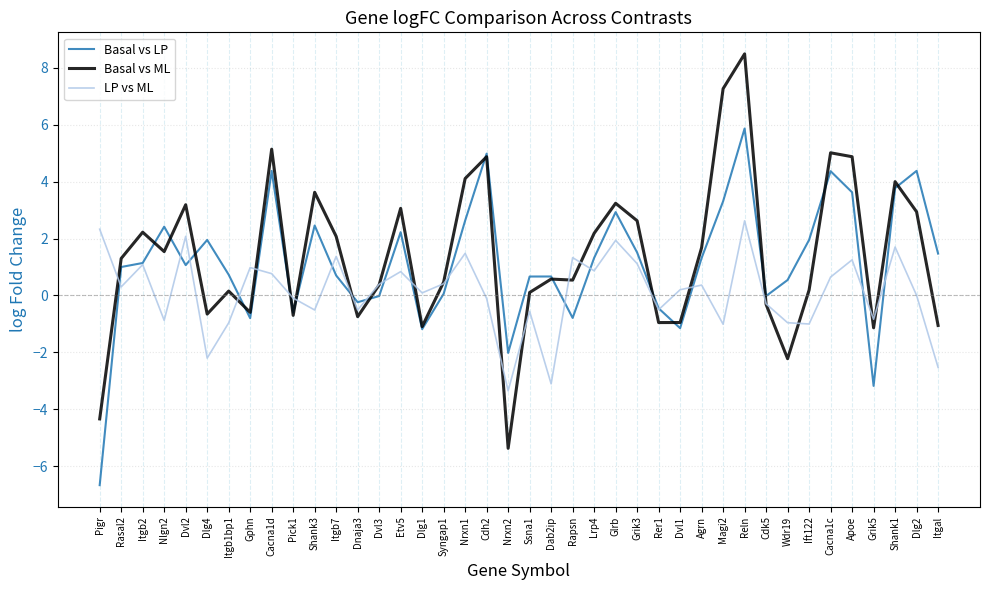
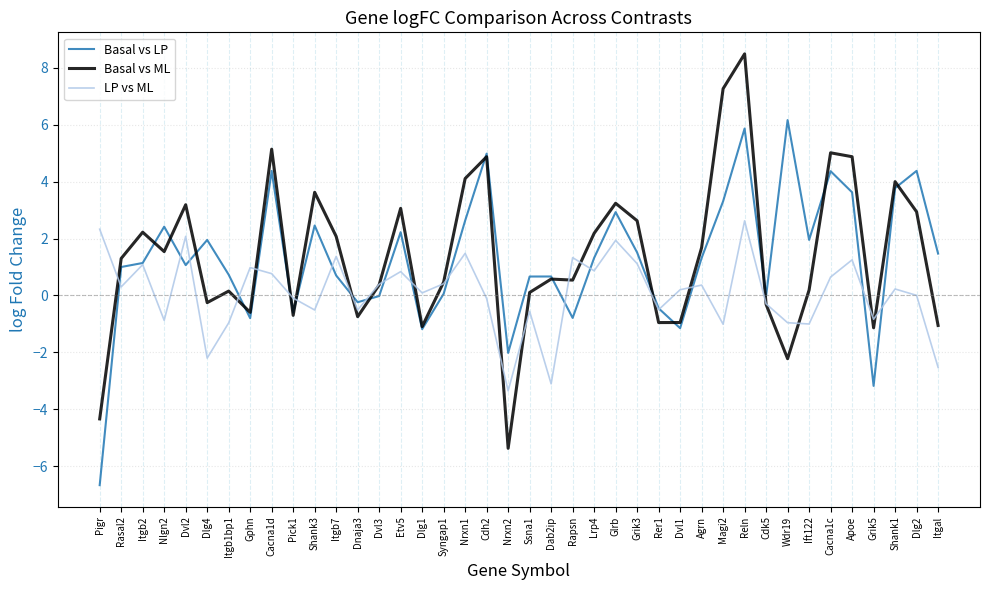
Basal vs ML, Dlg4: -0.7 -> -0.3
Basal vs LP, Wdr19: 0.5 -> 6.2
LP vs ML, Shank1: 1.7 -> 0.2
